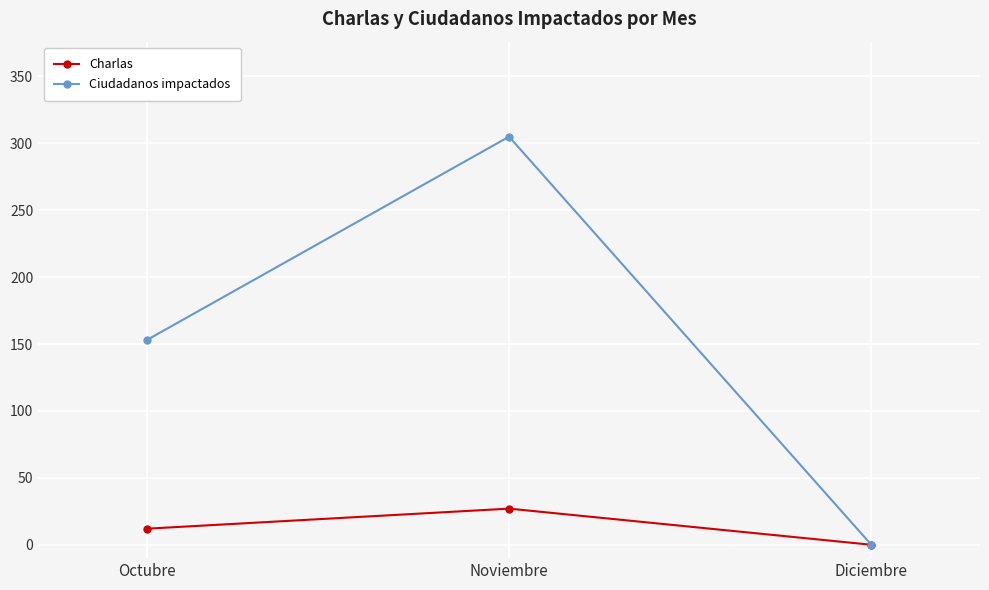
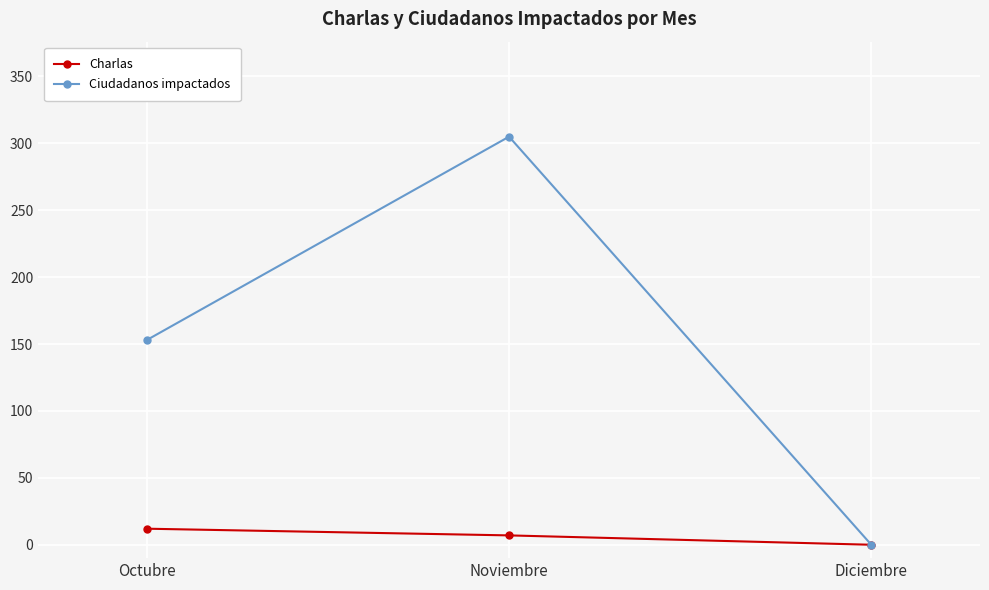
Charlas, Noviembre: 27 -> 7
